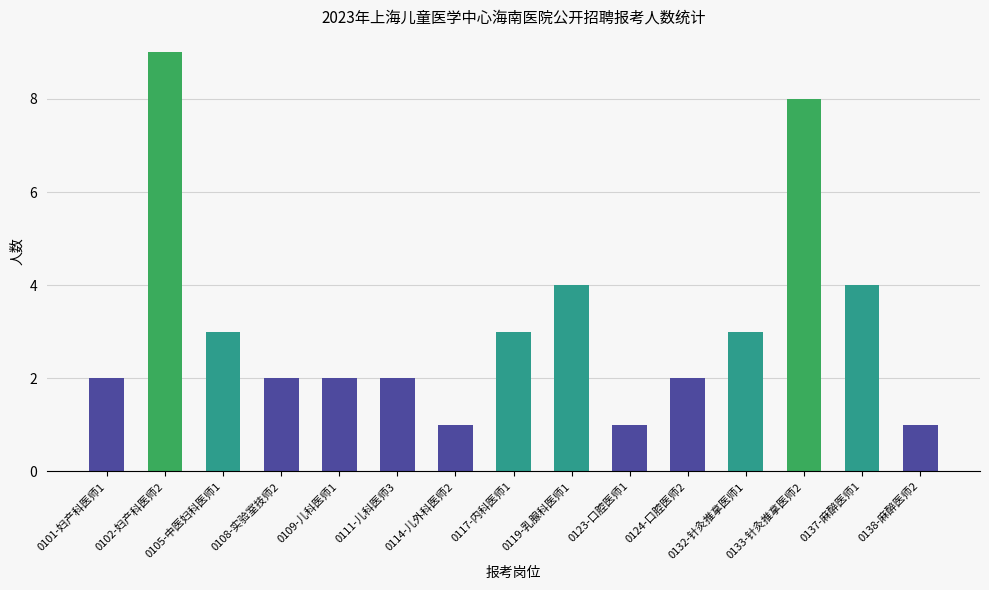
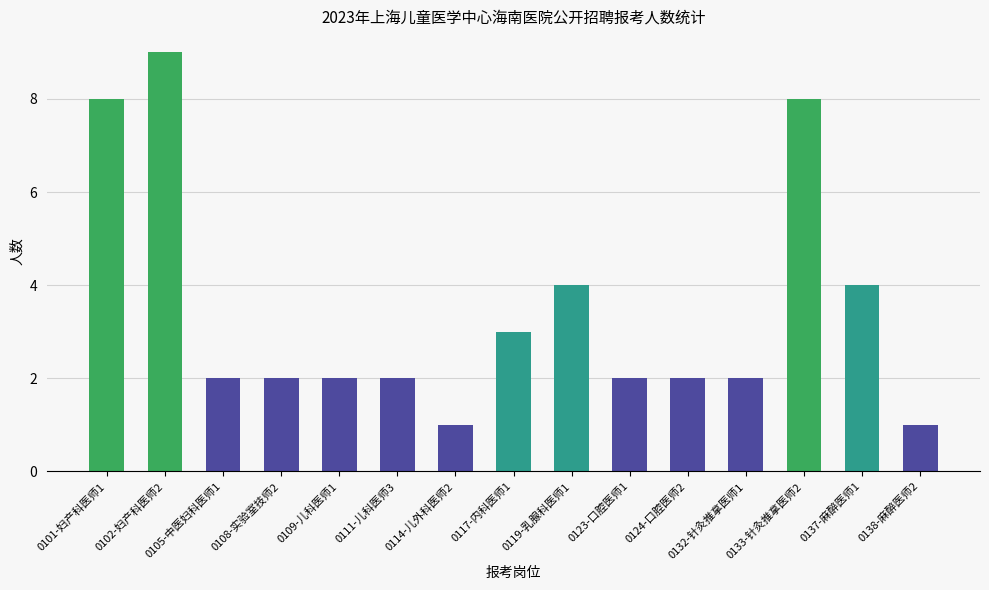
0101-妇产科医师1: 2 -> 8
0105-中医妇科医师1: 3 -> 2
0123-口腔医师1: 1 -> 2
0132-针灸推拿医师1: 3 -> 2
